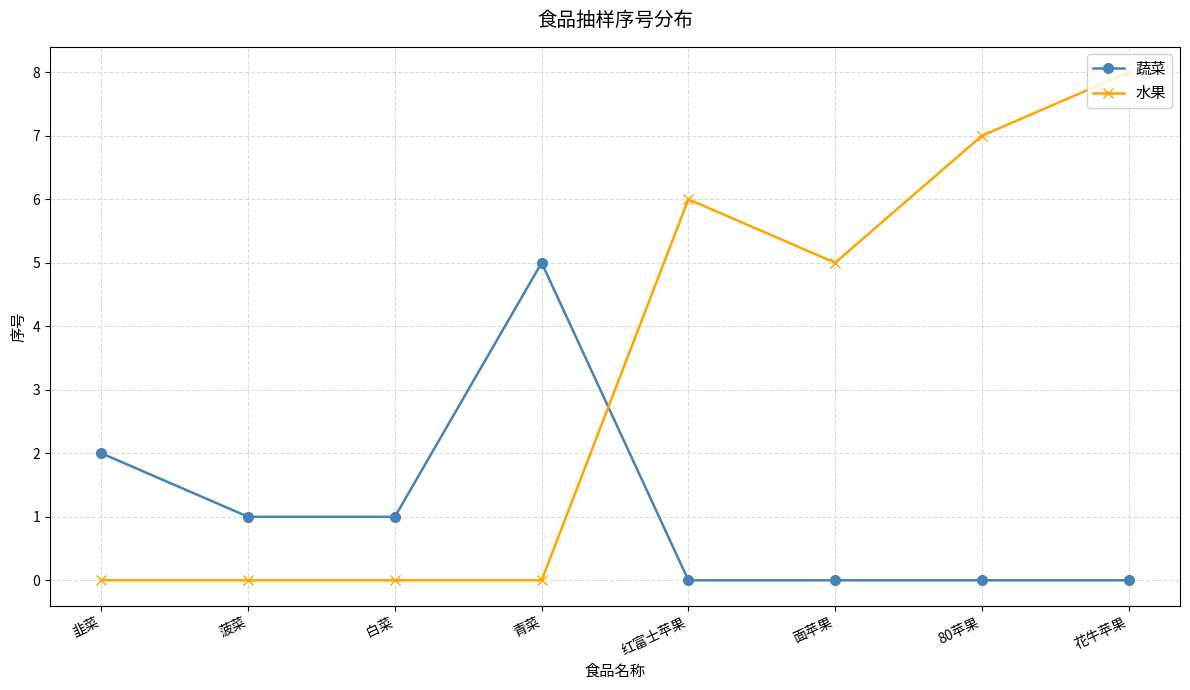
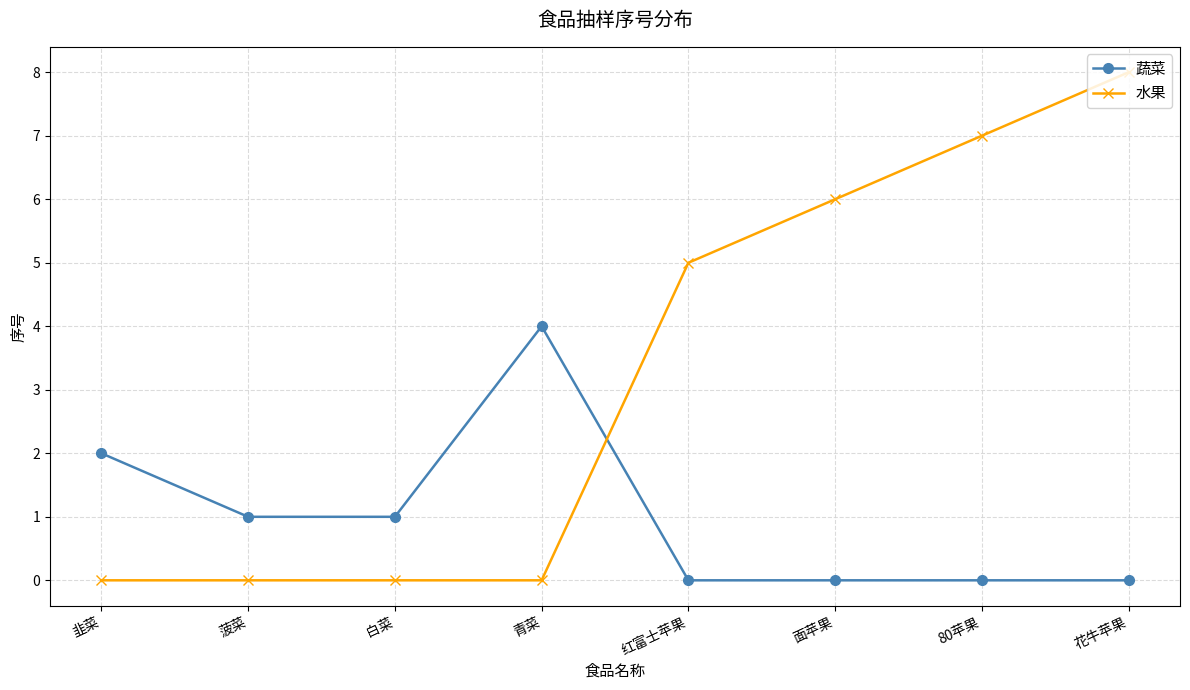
蔬菜, 青菜: 5 -> 4
水果, 红富士苹果: 6 -> 5
水果, 面苹果: 5 -> 6
